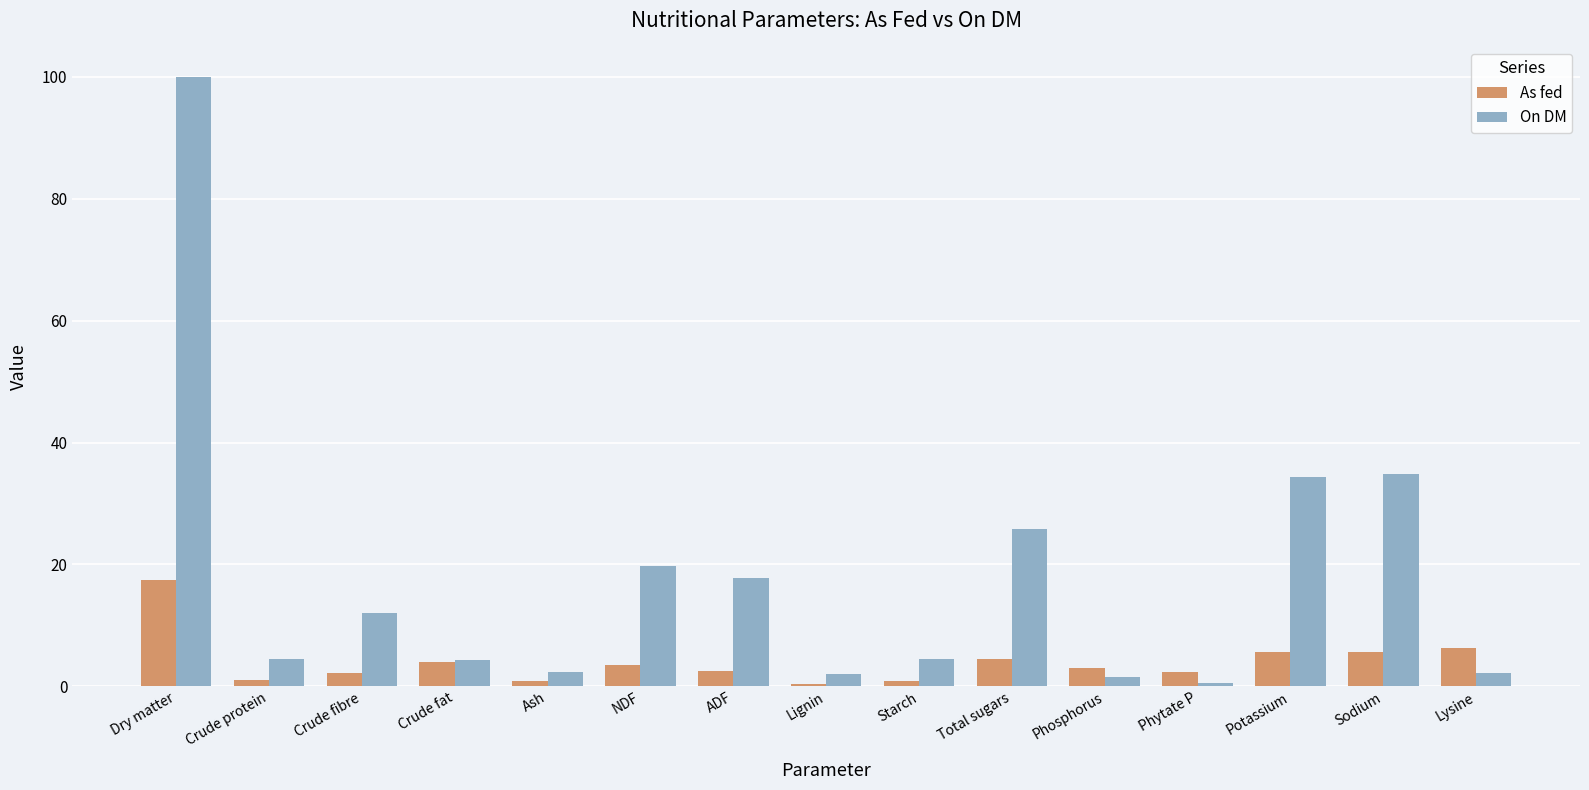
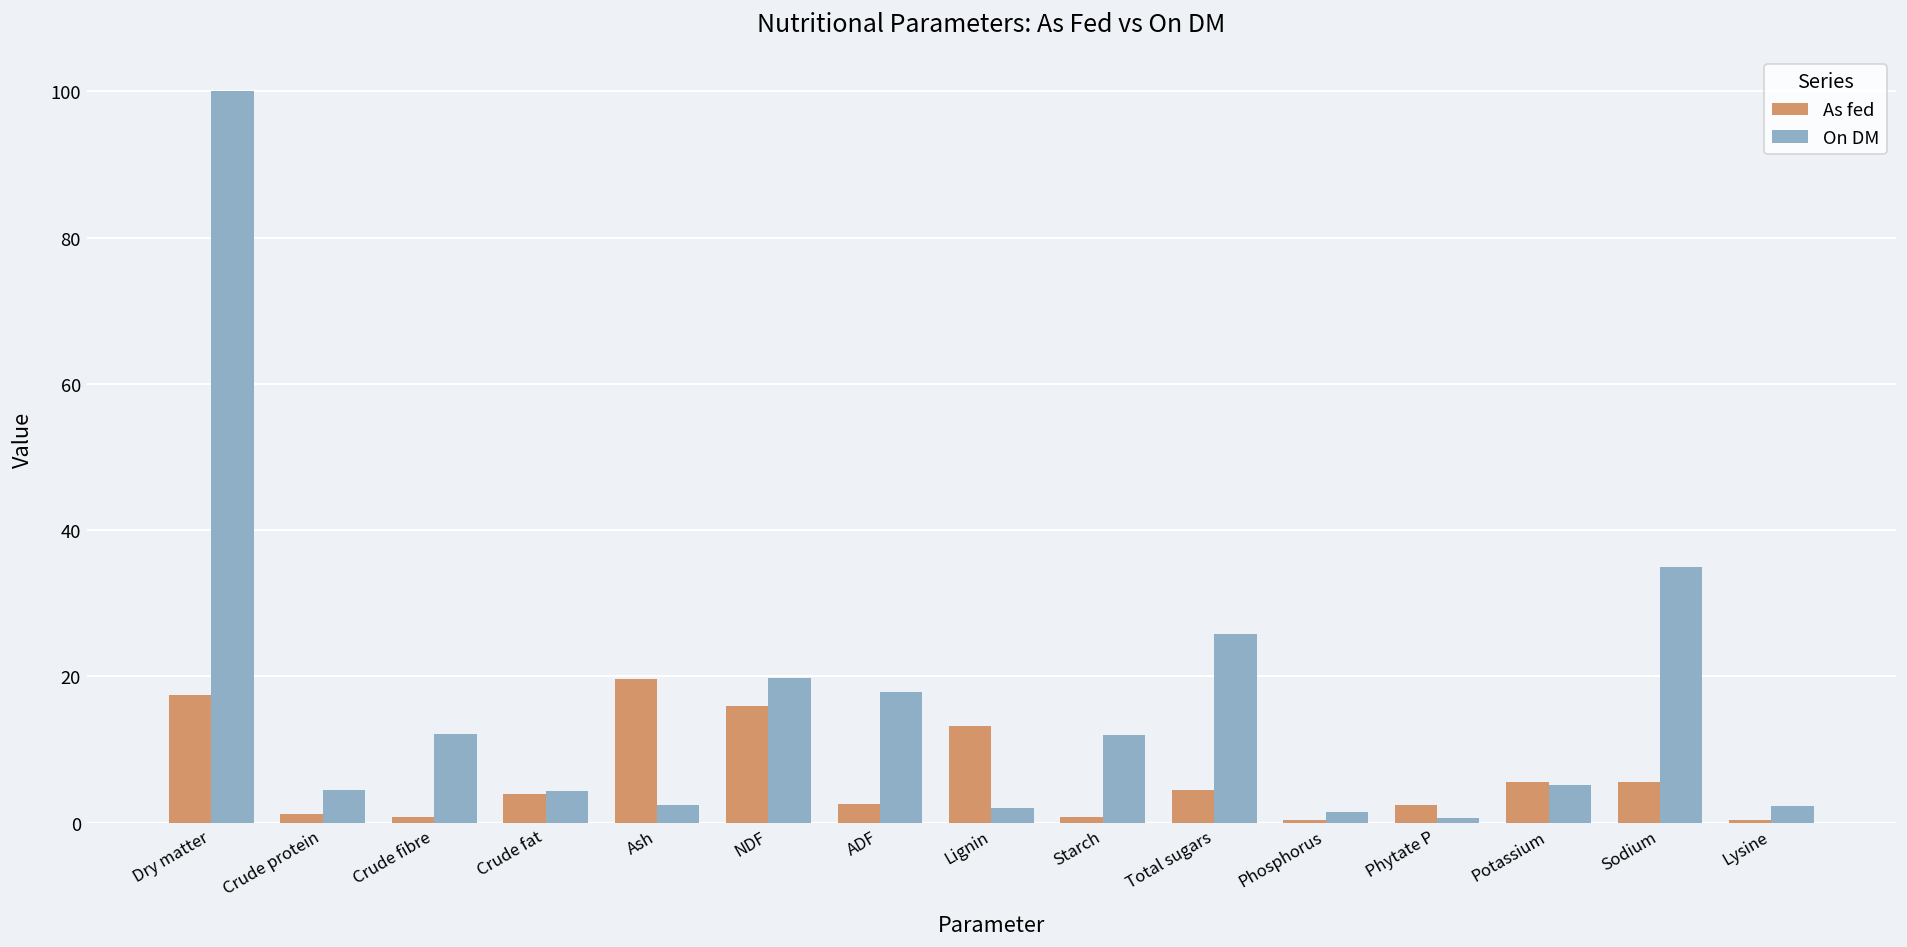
As fed, Crude fibre: 2 -> 1
As fed, Ash: 1 -> 20
As fed, NDF: 4 -> 16
As fed, Lignin: 0 -> 13
On DM, Starch: 4 -> 12
As fed, Phosphorus: 3 -> 0
On DM, Potassium: 34 -> 5
As fed, Lysine: 6 -> 0
